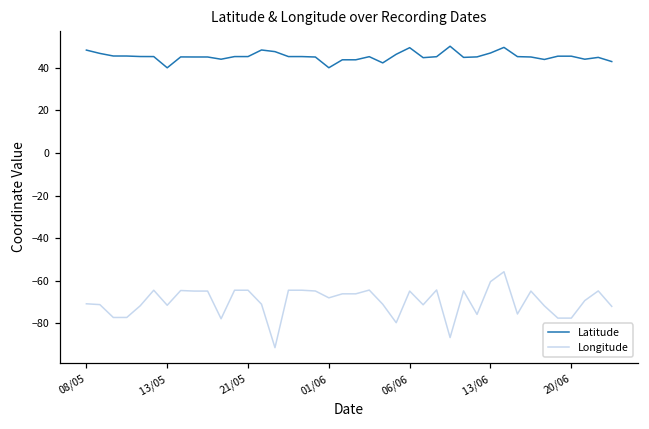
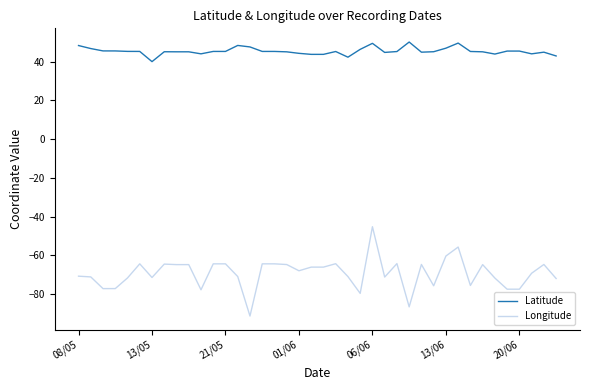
Latitude, 01/06: 40 -> 44
Longitude, 06/06: -65 -> -45
